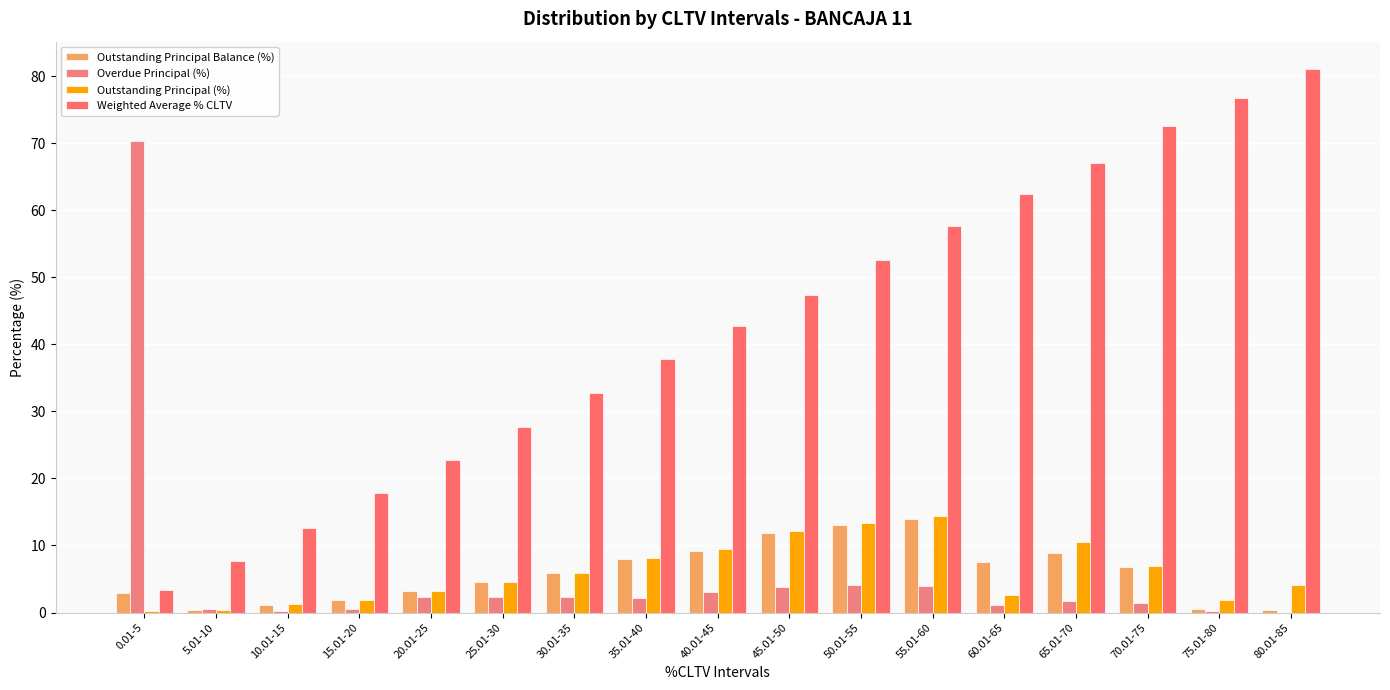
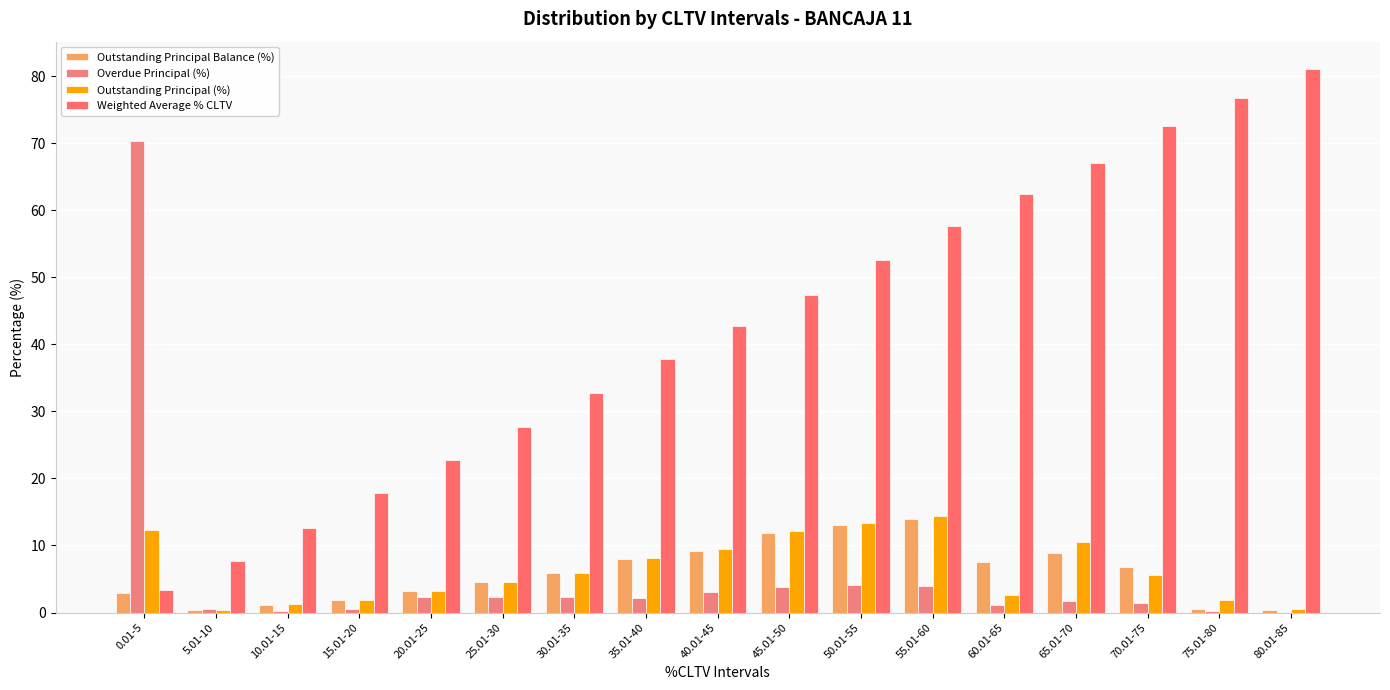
Outstanding Principal (%), 0.01-5: 0 -> 12
Outstanding Principal (%), 70.01-75: 7 -> 6
Outstanding Principal (%), 80.01-85: 4 -> 0
